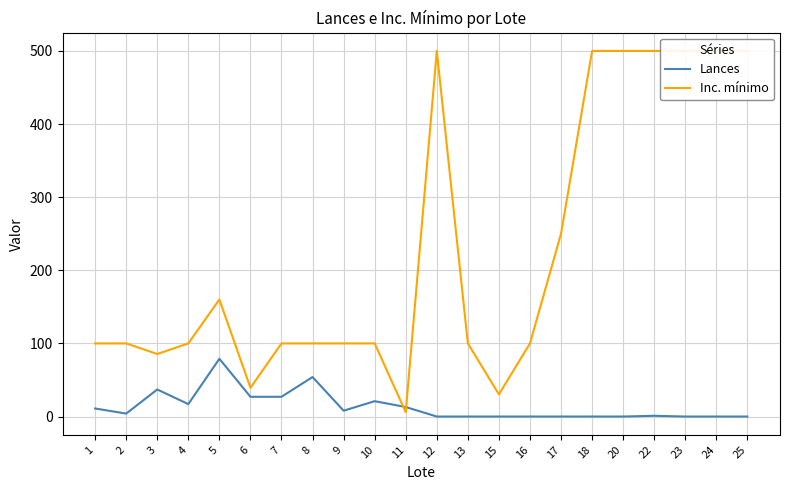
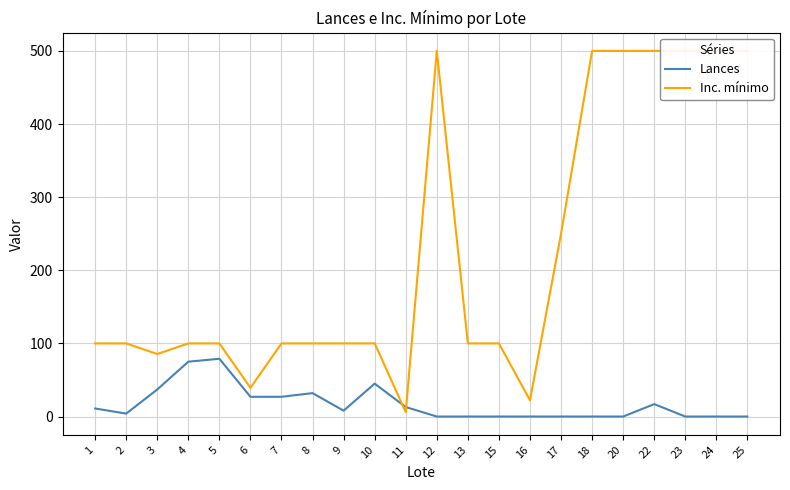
Lances, 4: 20 -> 80
Inc. mínimo, 5: 160 -> 100
Lances, 8: 50 -> 30
Lances, 10: 20 -> 50
Inc. mínimo, 15: 30 -> 100
Inc. mínimo, 16: 100 -> 20
Lances, 22: 0 -> 20
